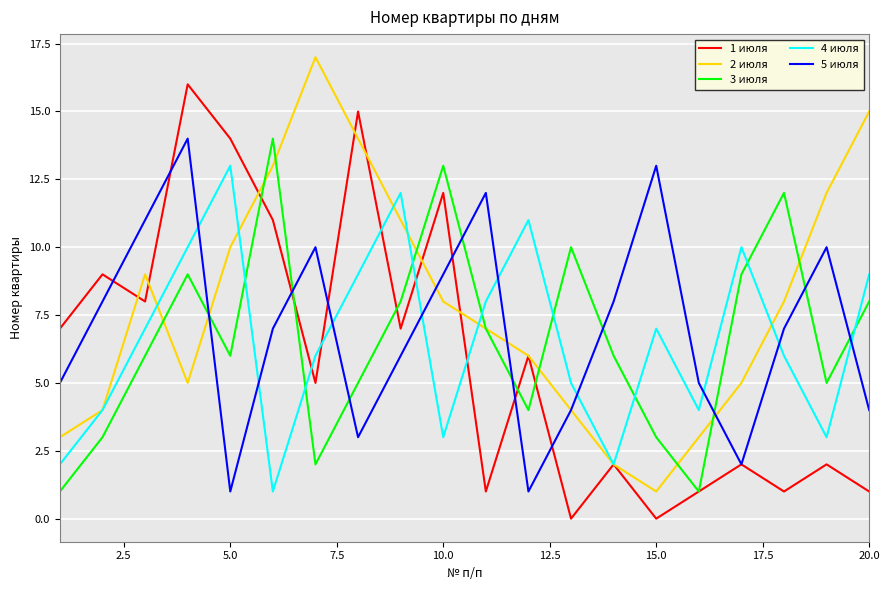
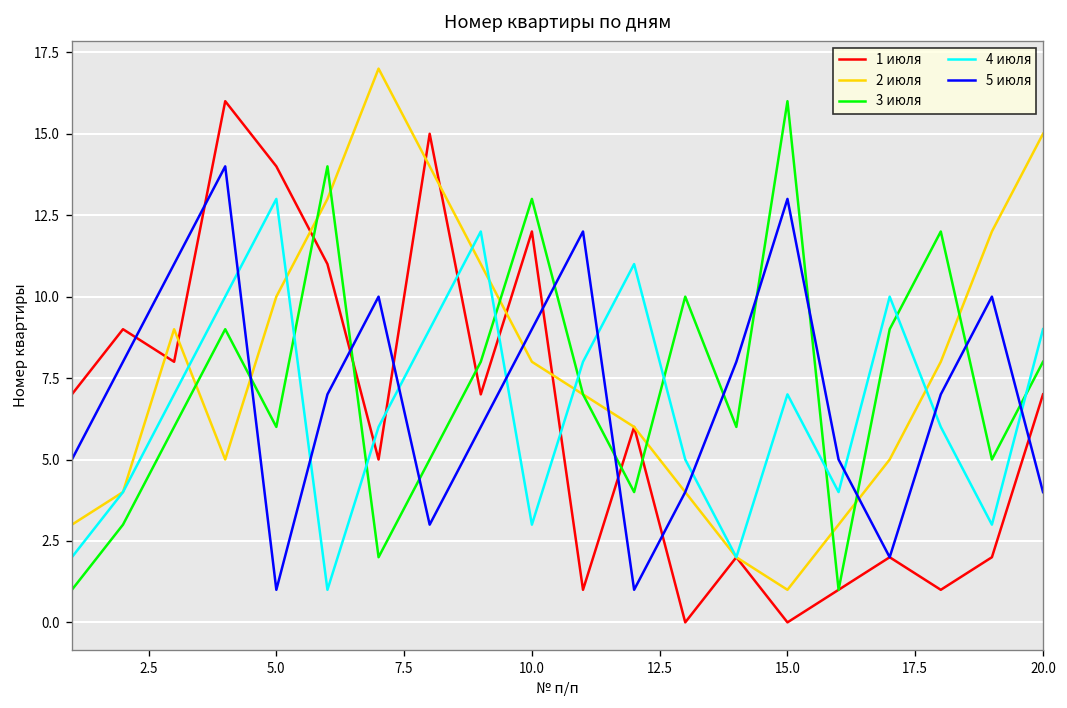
3 июля, 15.0: 3 -> 16
1 июля, 20.0: 1 -> 7
